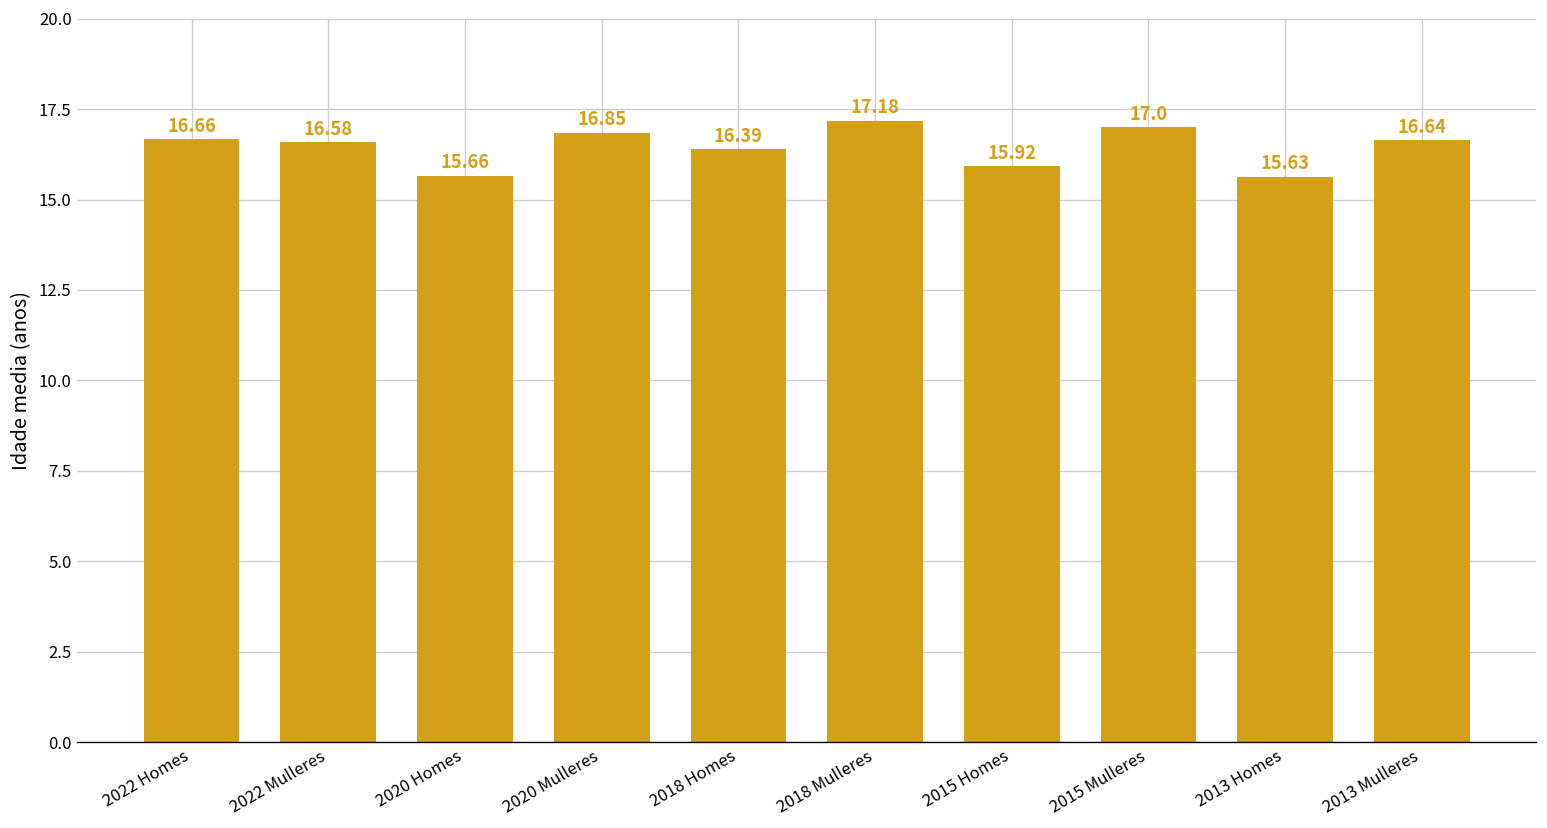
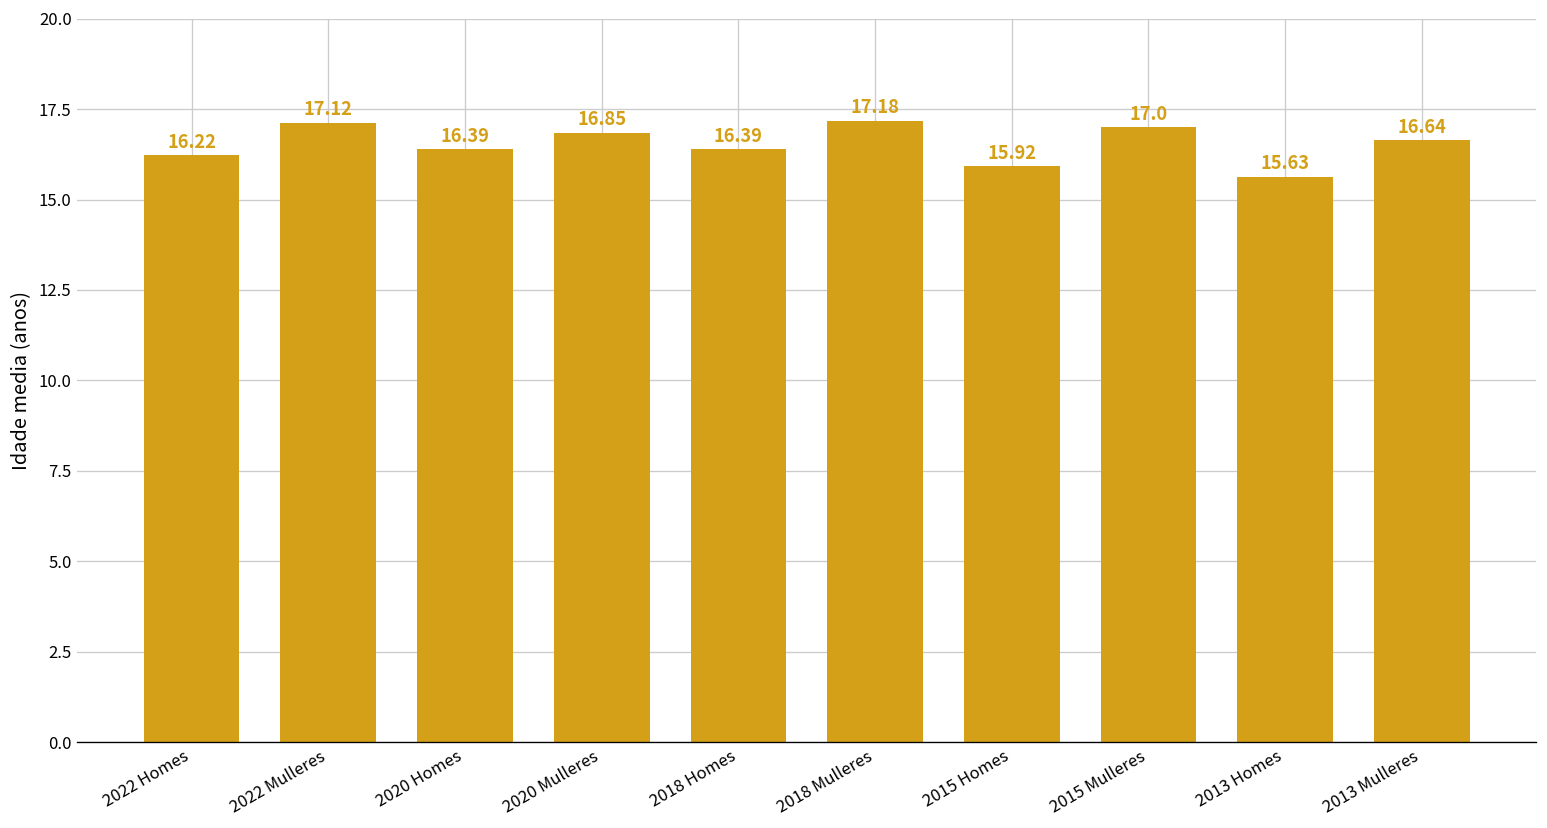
2022 Homes: 16.66 -> 16.22
2022 Mulleres: 16.58 -> 17.12
2020 Homes: 15.66 -> 16.39
